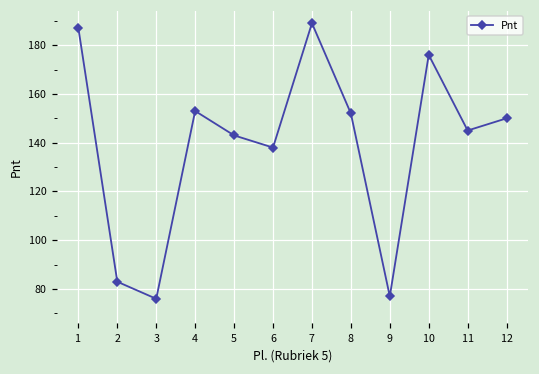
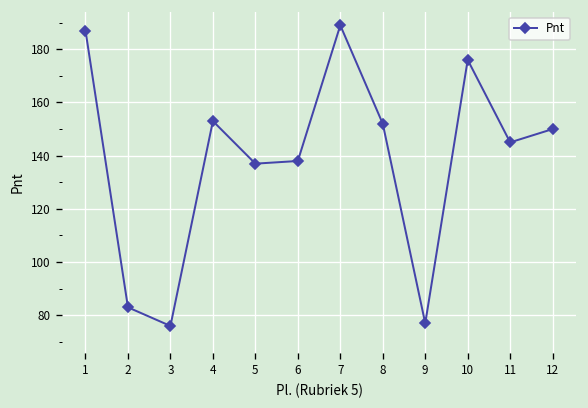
5: 143 -> 137
